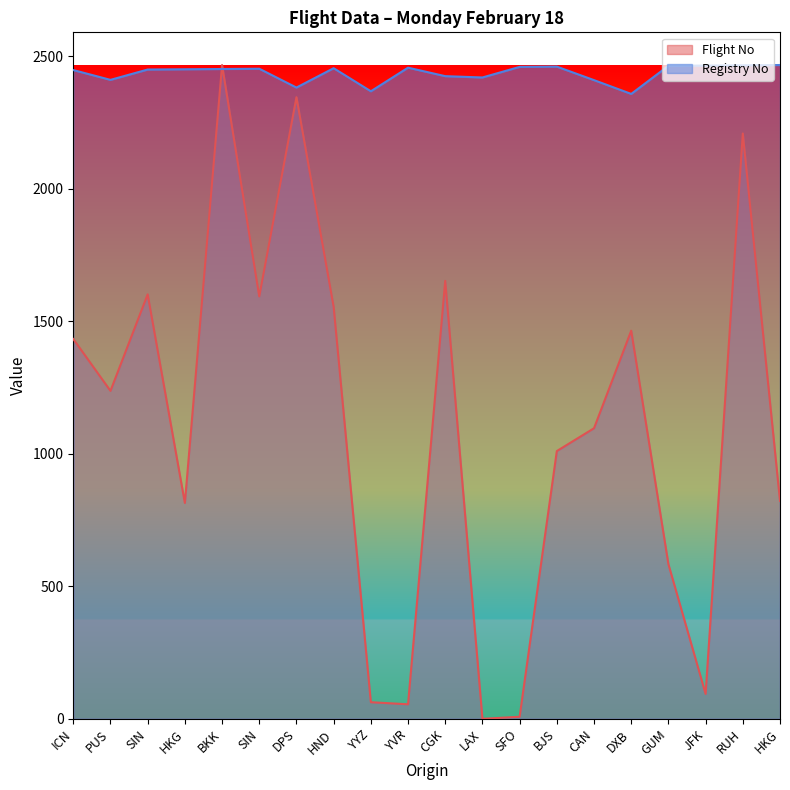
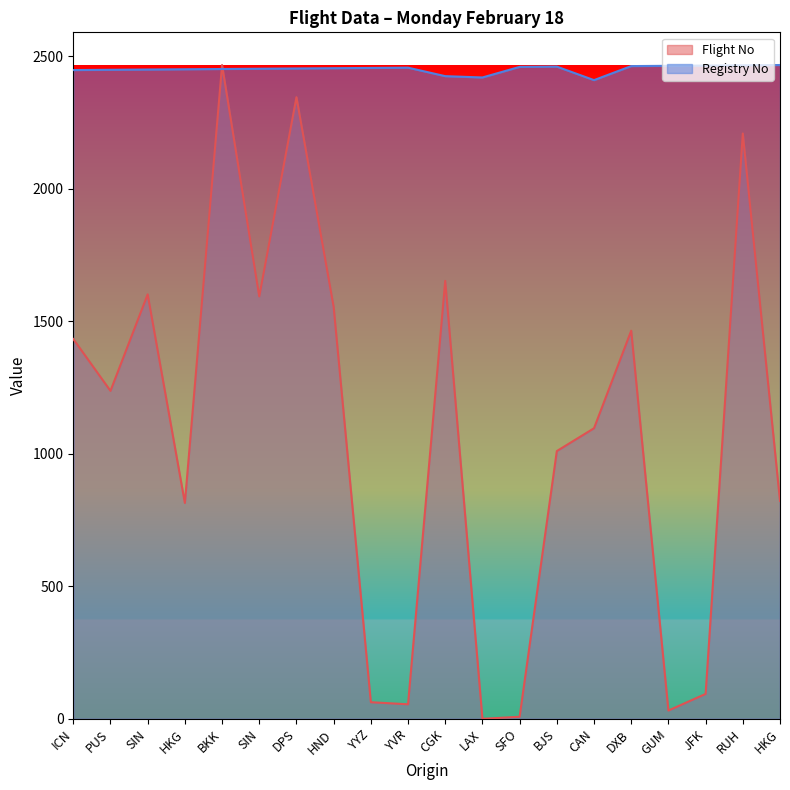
Registry No, PUS: 2410 -> 2450
Registry No, DPS: 2380 -> 2450
Registry No, YYZ: 2370 -> 2460
Registry No, DXB: 2360 -> 2460
Flight No, GUM: 580 -> 30
